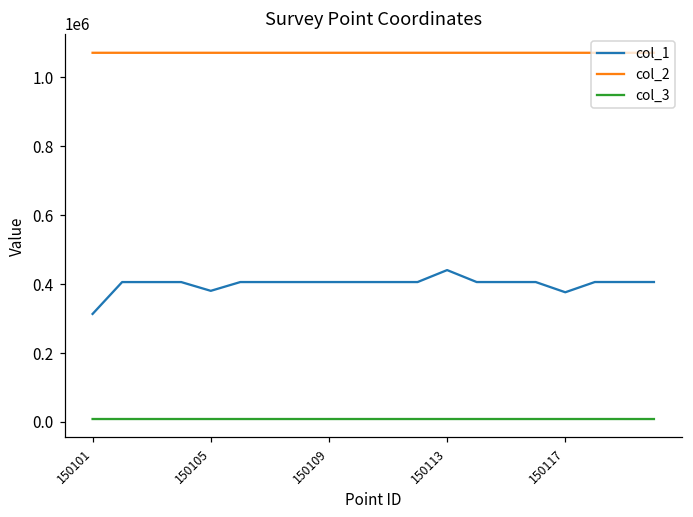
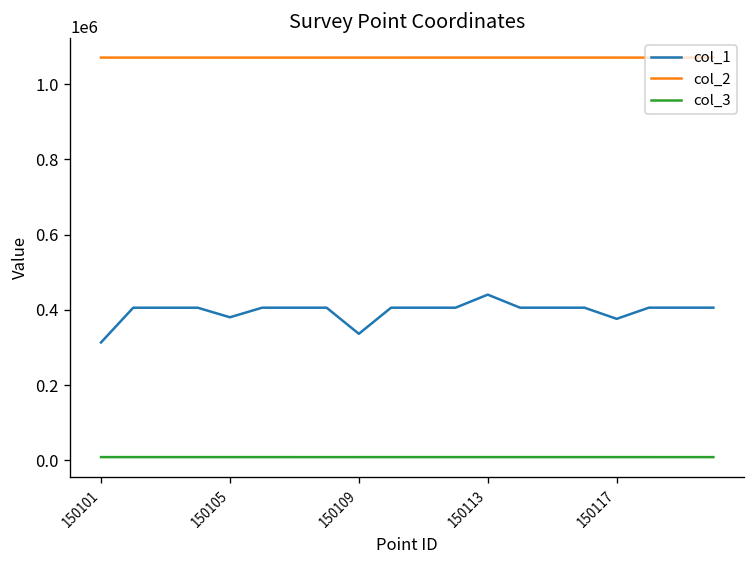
col_1, 150109: 410000 -> 340000
